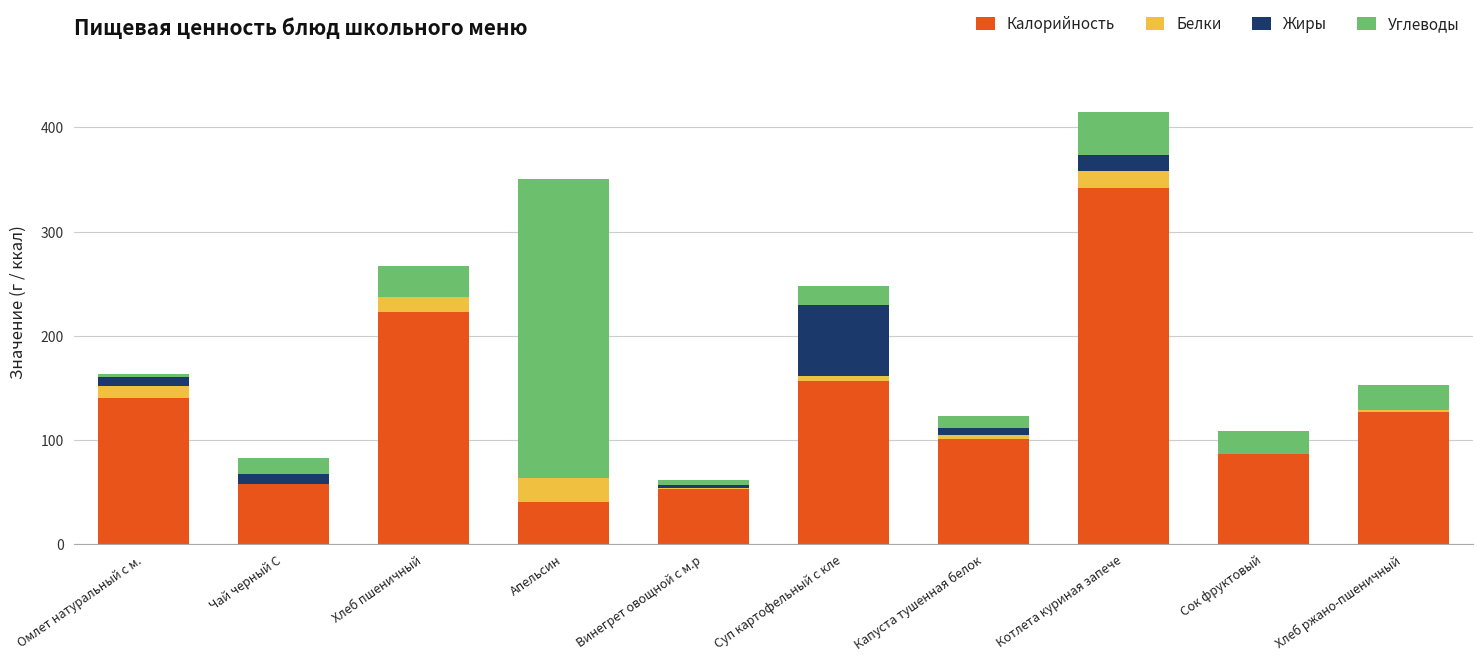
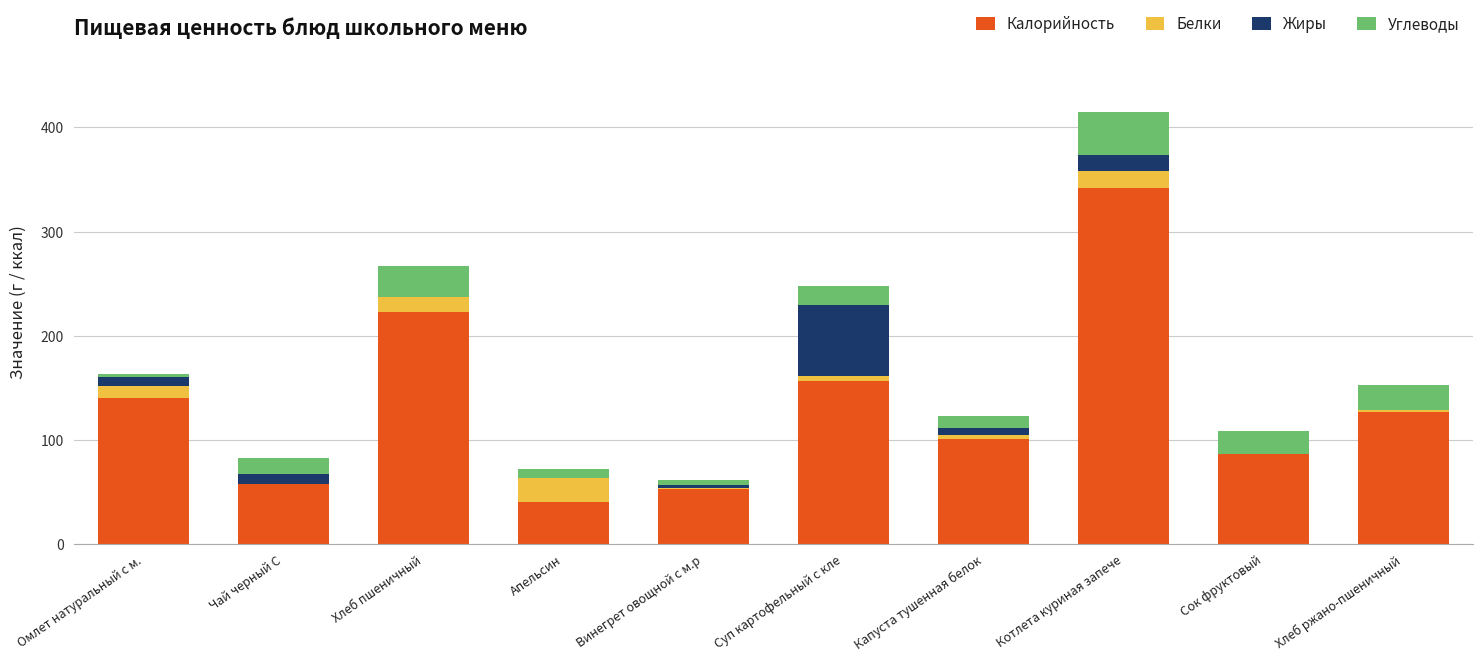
Углеводы, Апельсин: 287 -> 8
